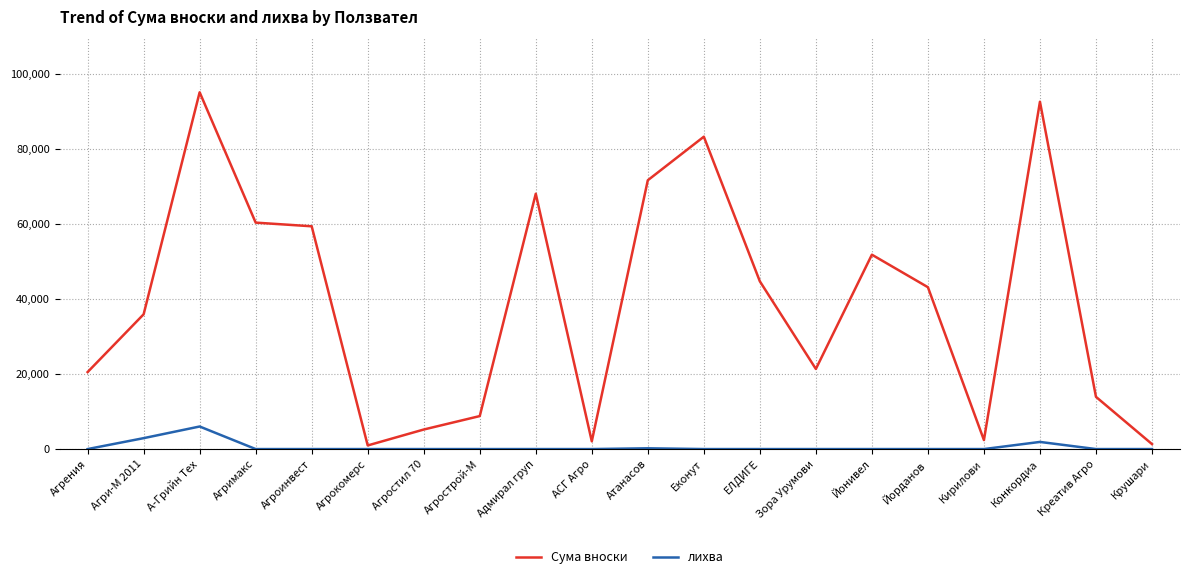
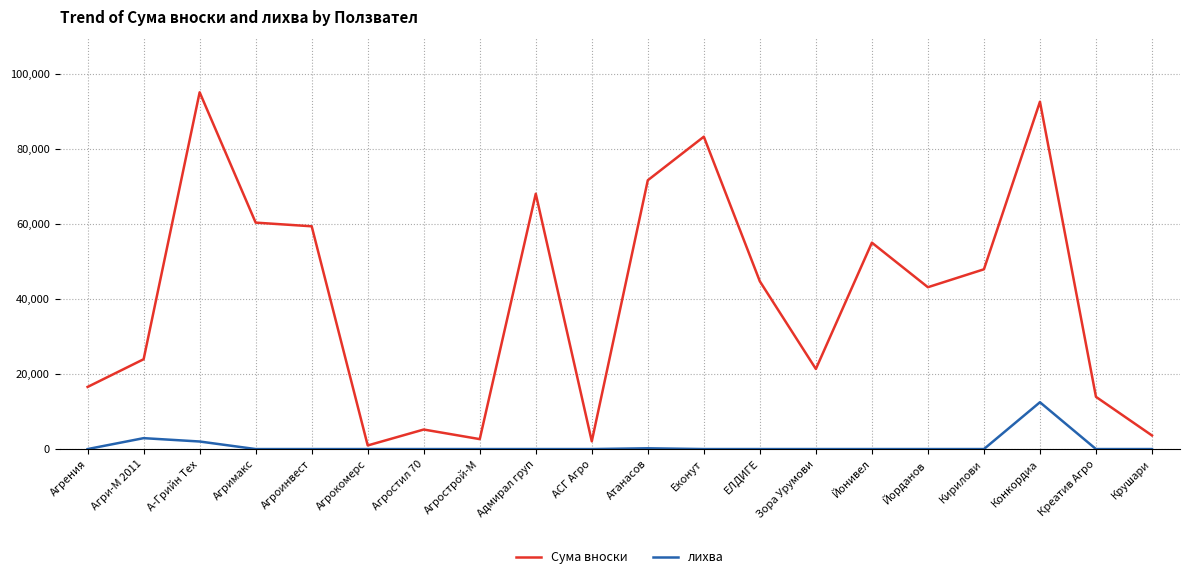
Сума вноски, Агрения: 21,000 -> 17,000
Сума вноски, Агри-М 2011: 36,000 -> 24,000
лихва, А-Грийн Тех: 6,000 -> 2,000
Сума вноски, Агрострой-М: 9,000 -> 3,000
Сума вноски, Йонивел: 52,000 -> 55,000
Сума вноски, Кирилови: 2,000 -> 48,000
лихва, Конкордиа: 2,000 -> 12,000
Сума вноски, Крушари: 1,000 -> 4,000
